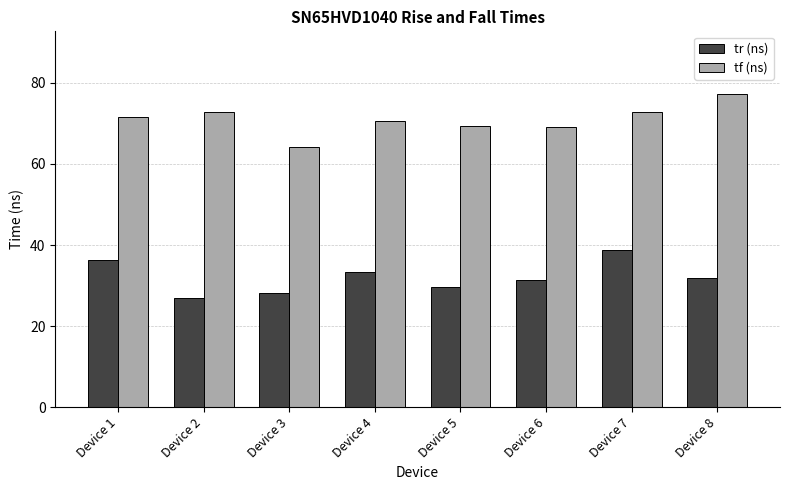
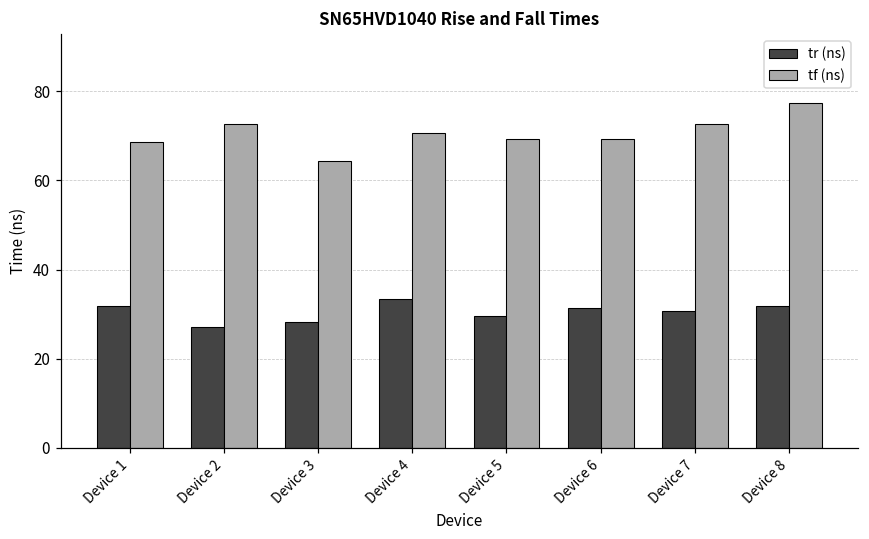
tr (ns), Device 1: 36 -> 32
tf (ns), Device 1: 72 -> 69
tr (ns), Device 7: 39 -> 31
